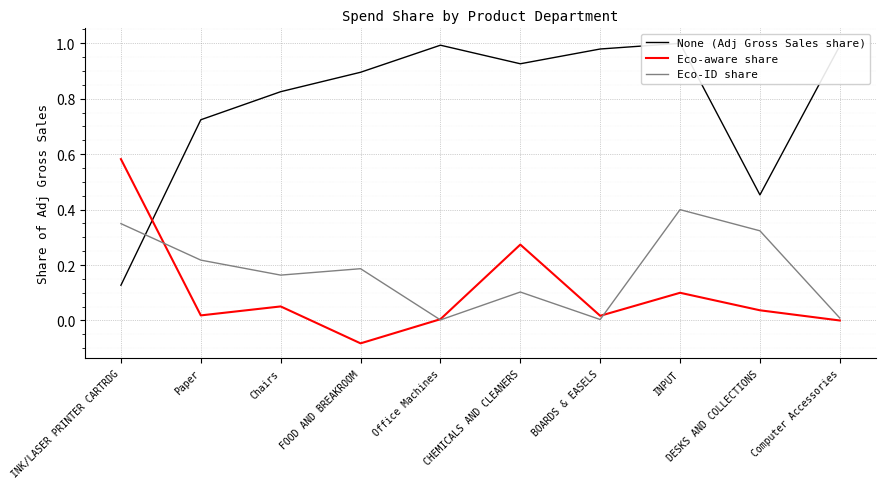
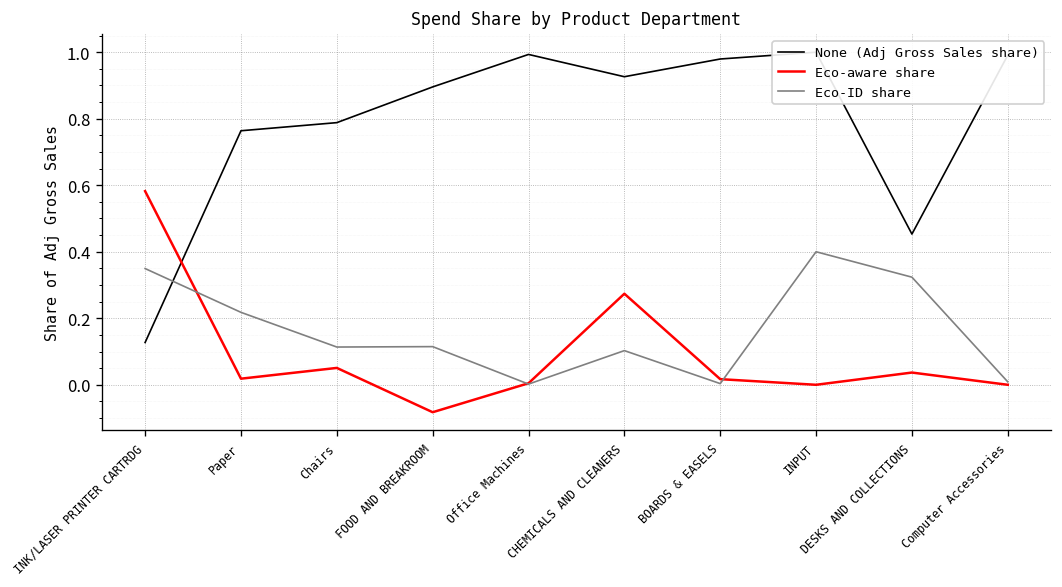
None (Adj Gross Sales share), Paper: 0.72 -> 0.76
None (Adj Gross Sales share), Chairs: 0.83 -> 0.79
Eco-ID share, Chairs: 0.16 -> 0.11
Eco-ID share, FOOD AND BREAKROOM: 0.19 -> 0.11
Eco-aware share, INPUT: 0.1 -> 0.0
